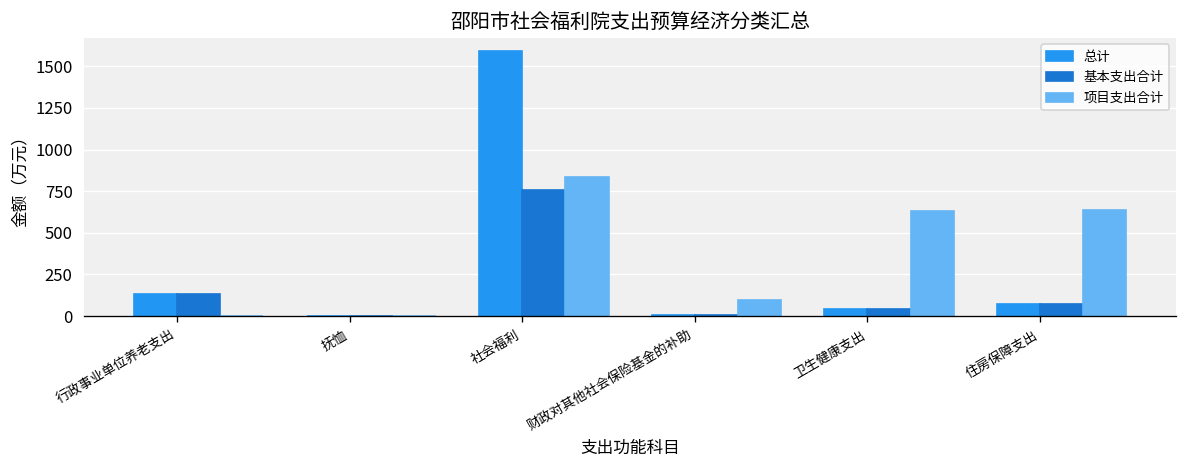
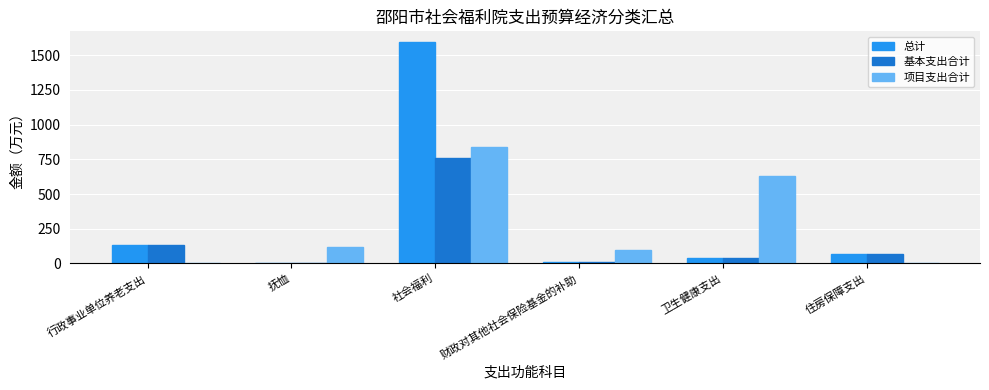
项目支出合计, 抚恤: 0 -> 120
项目支出合计, 住房保障支出: 640 -> 0
